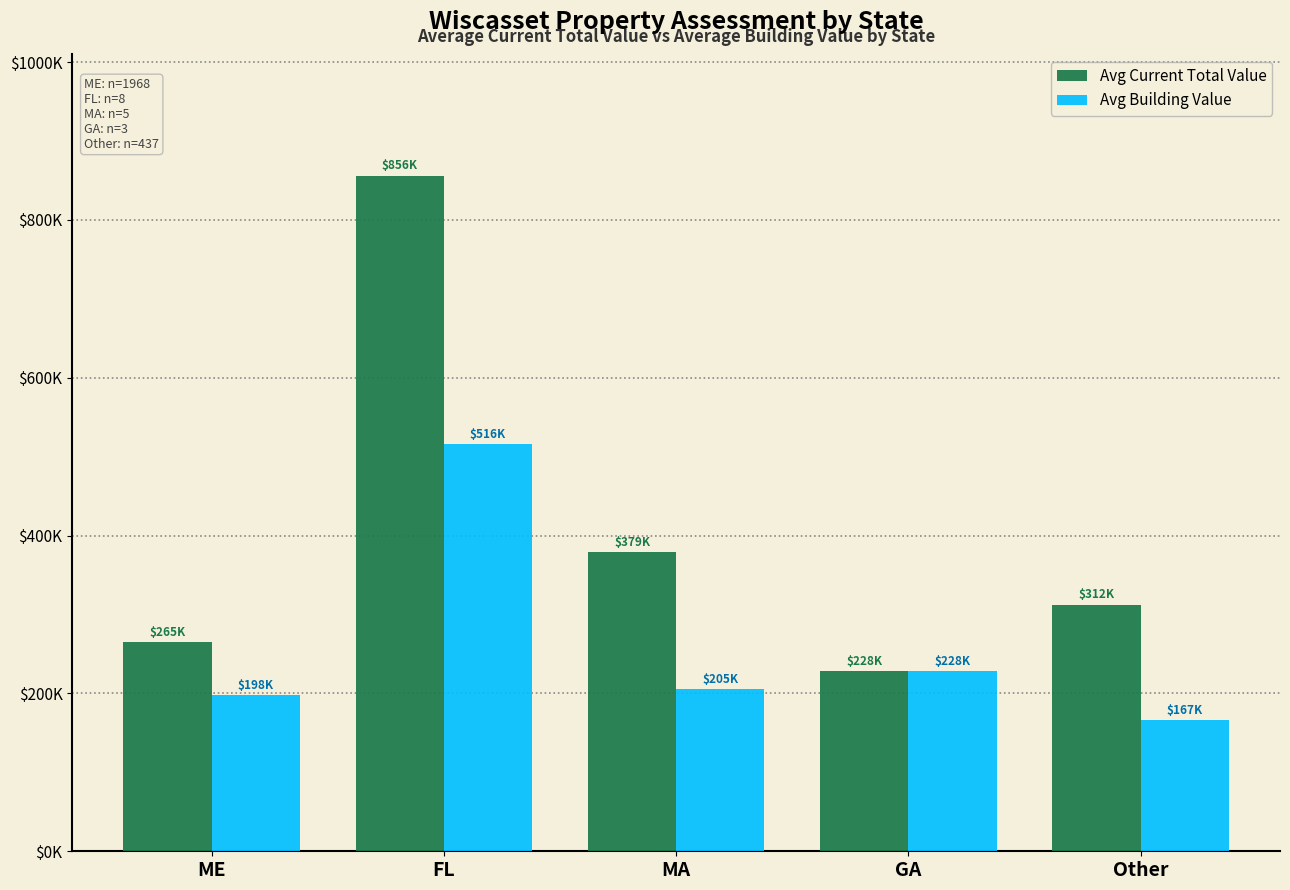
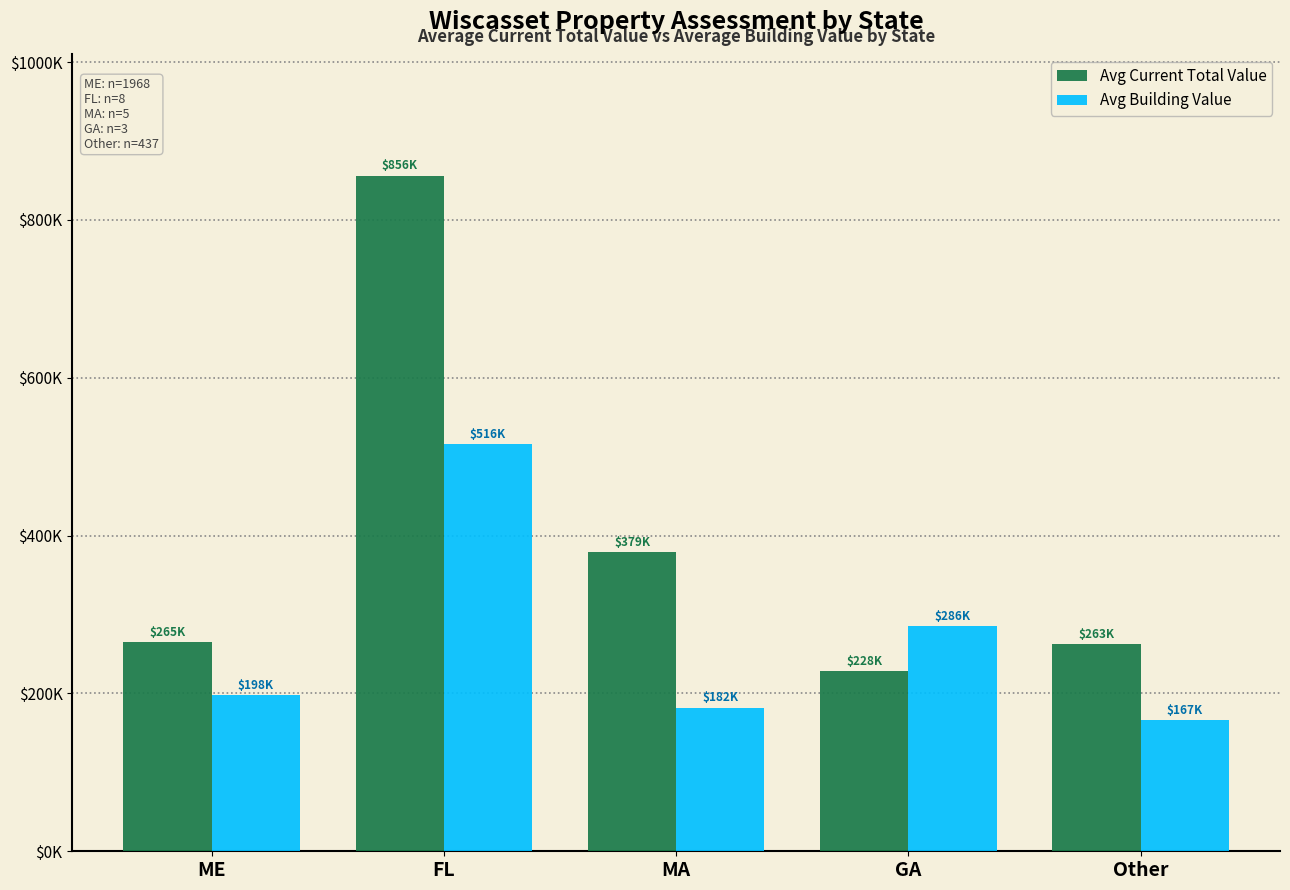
Avg Building Value, MA: $205K -> $182K
Avg Building Value, GA: $228K -> $286K
Avg Current Total Value, Other: $312K -> $263K
